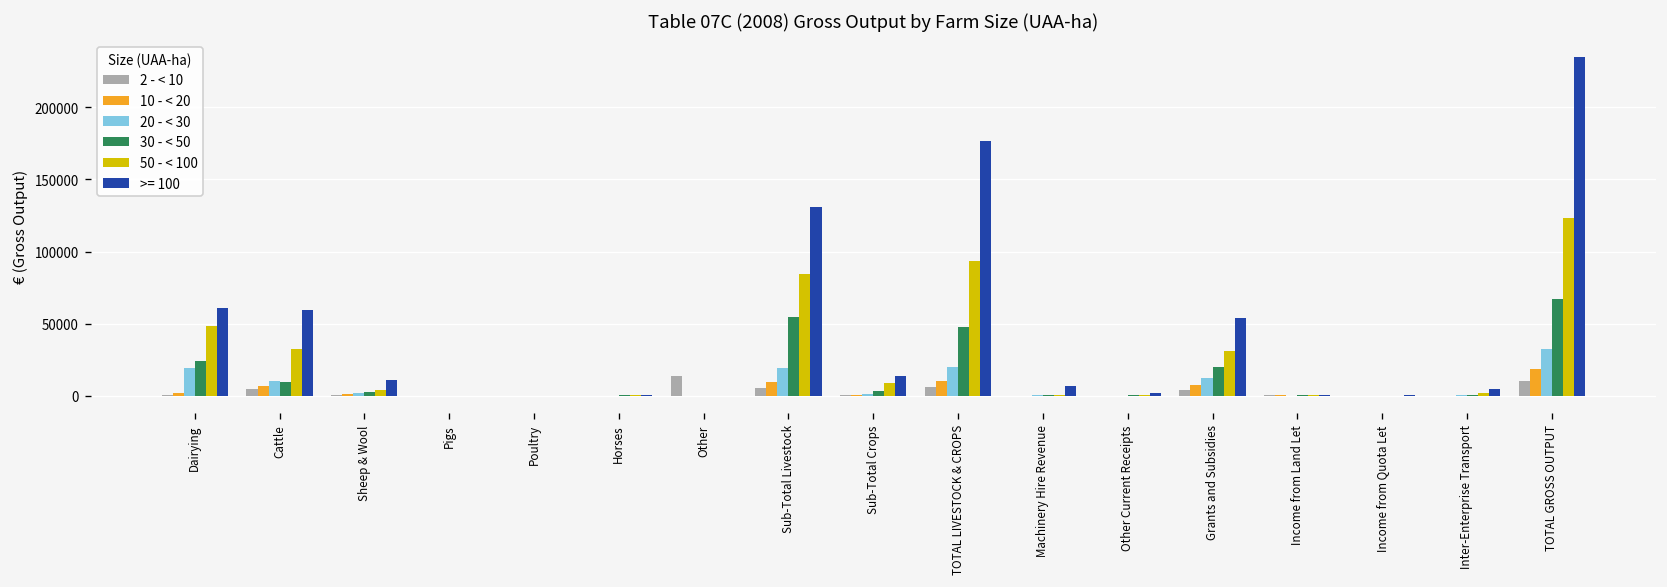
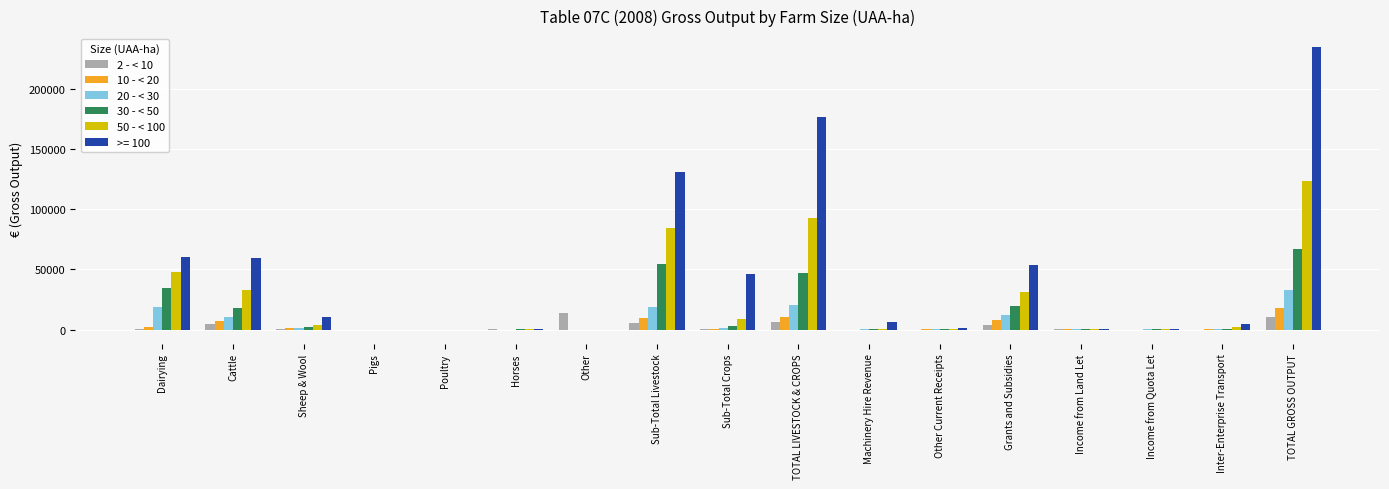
30 - < 50, Dairying: 24000 -> 34000
30 - < 50, Cattle: 10000 -> 18000
>= 100, Sub-Total Crops: 13000 -> 46000
